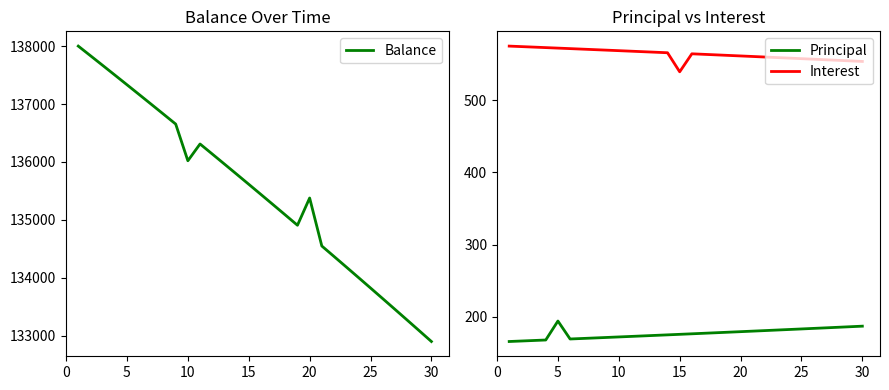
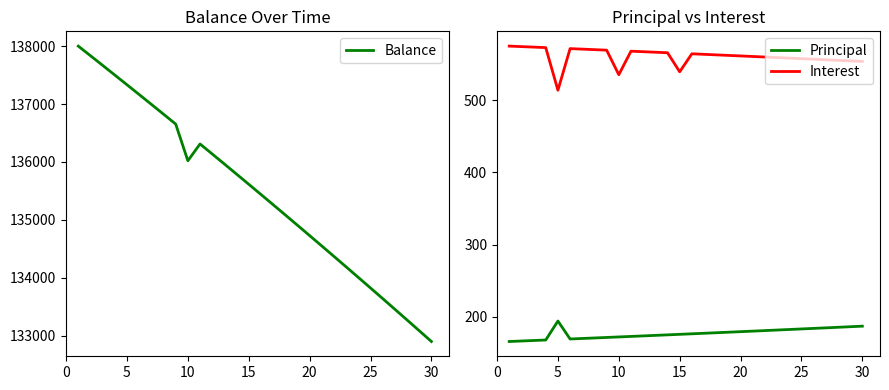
Balance Over Time, 20: 135400 -> 134700
Principal vs Interest, Interest, 5: 570 -> 510
Principal vs Interest, Interest, 10: 570 -> 540
